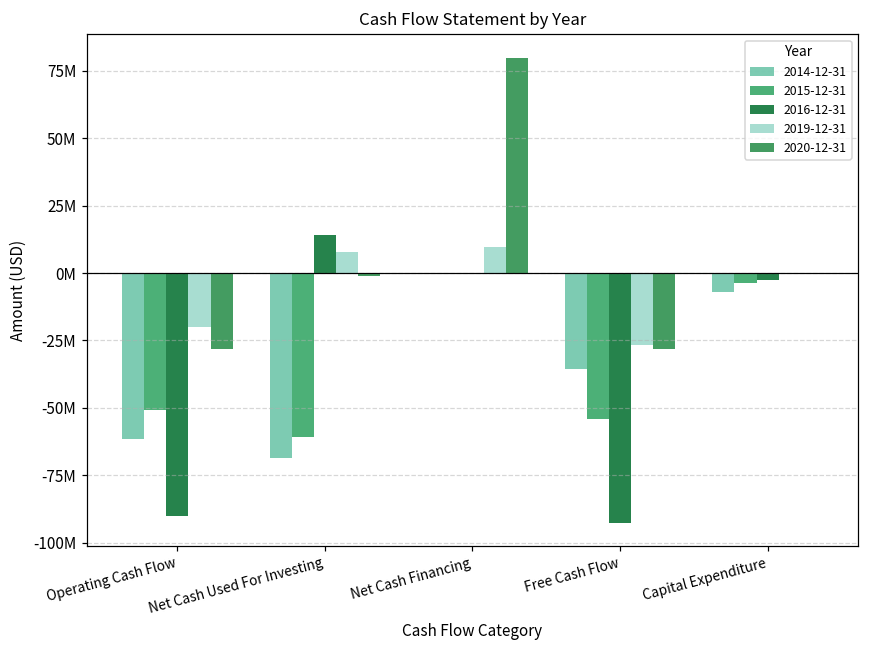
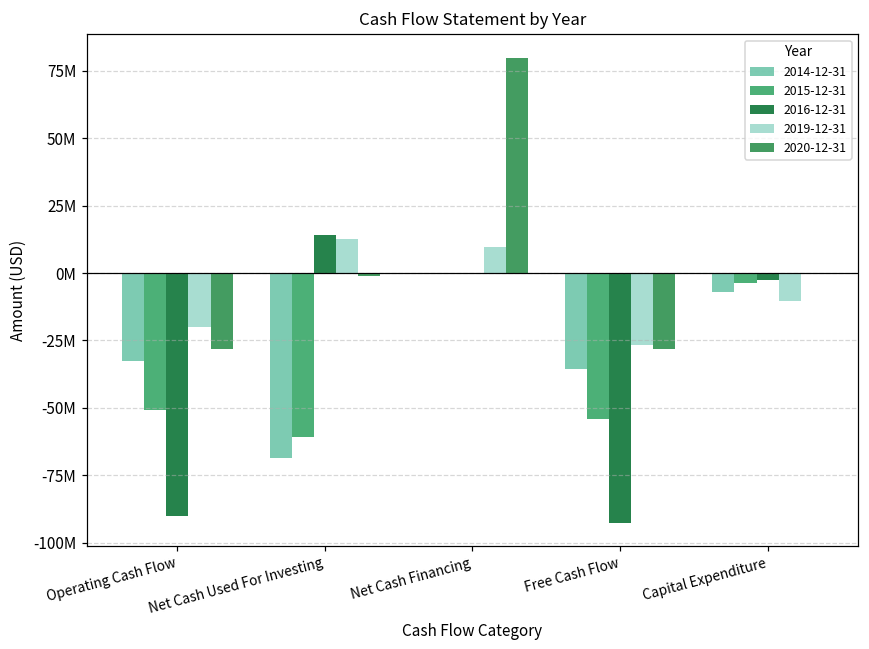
2014-12-31, Operating Cash Flow: -62000000 -> -32000000
2019-12-31, Net Cash Used For Investing: 8000000 -> 13000000
2019-12-31, Capital Expenditure: 0 -> -10000000
